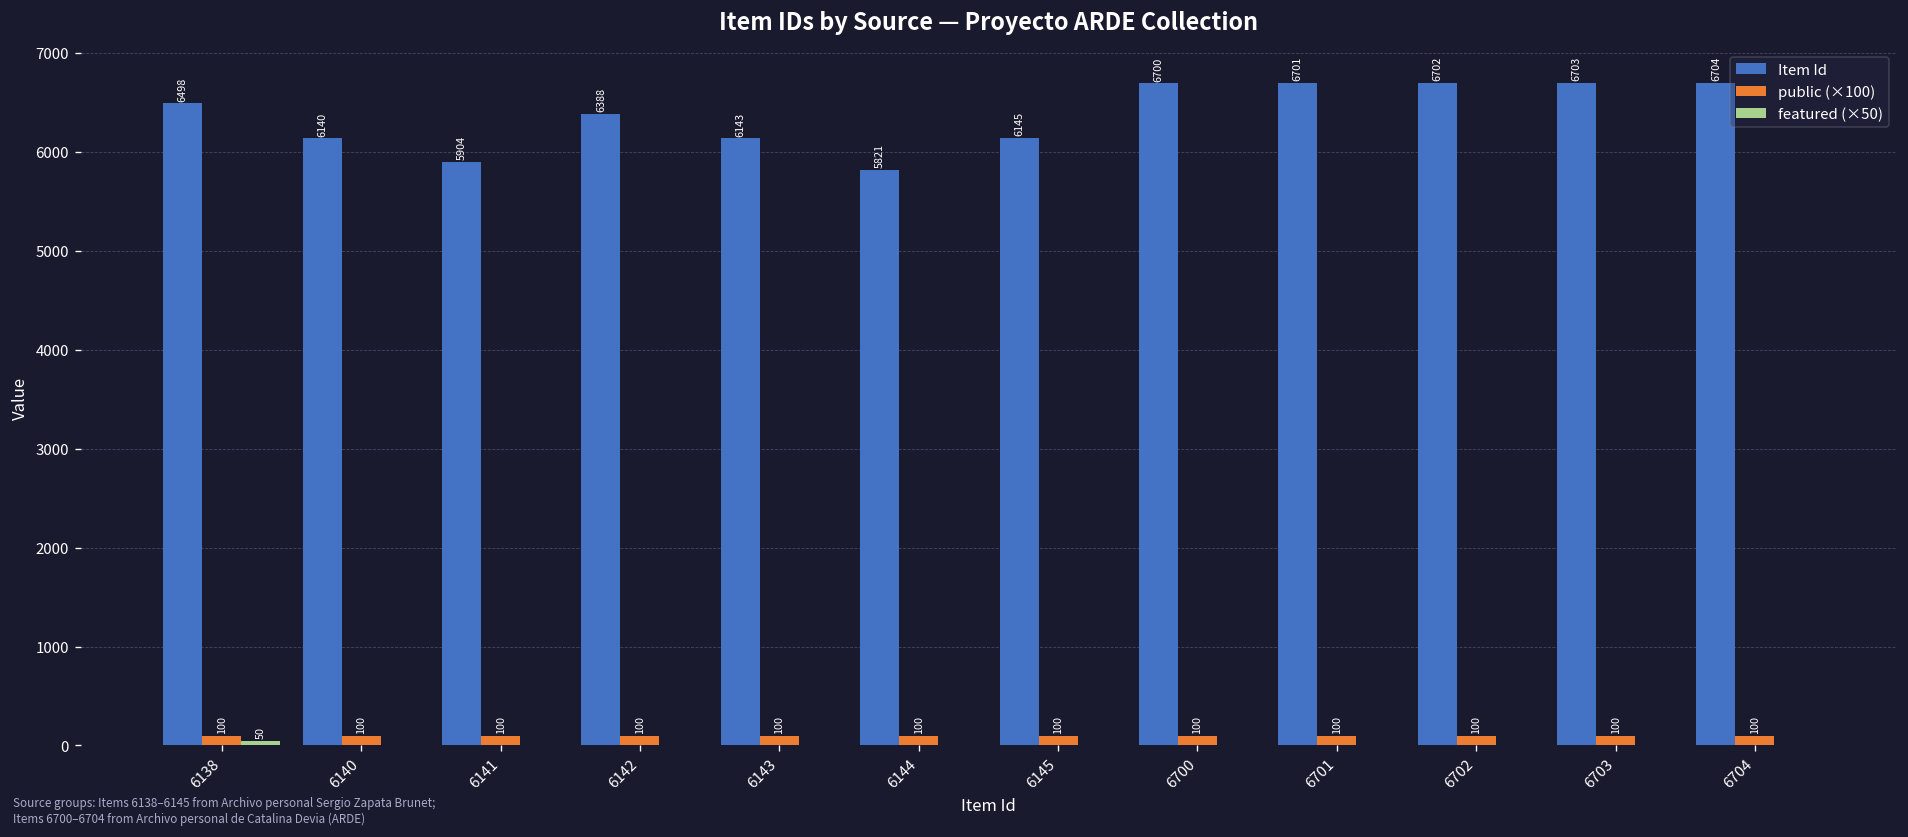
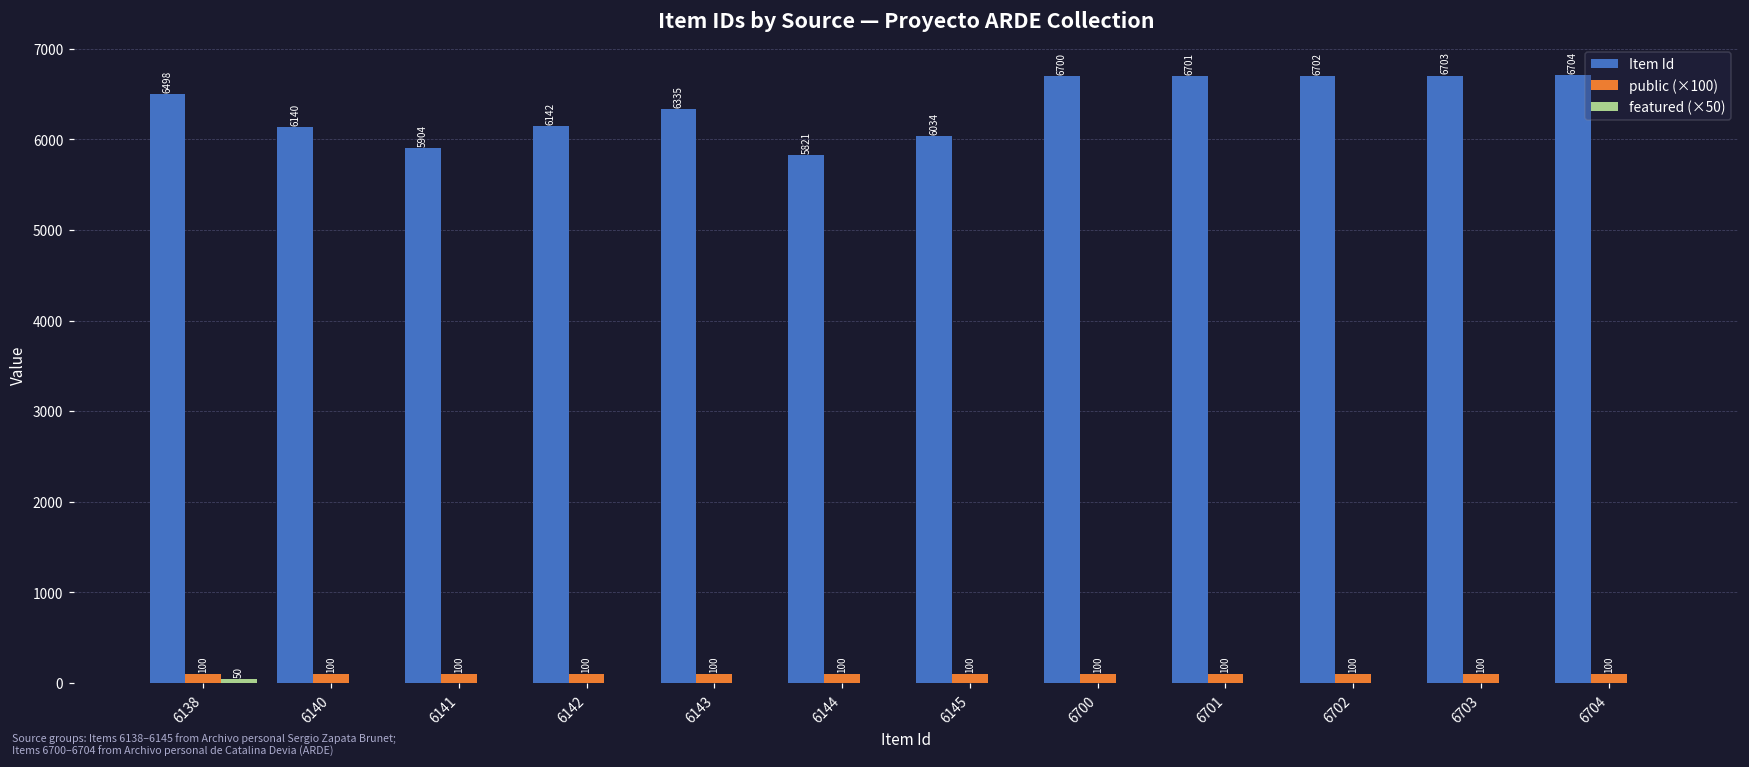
Item Id, 6142: 6388 -> 6142
Item Id, 6143: 6143 -> 6335
Item Id, 6145: 6145 -> 6034
